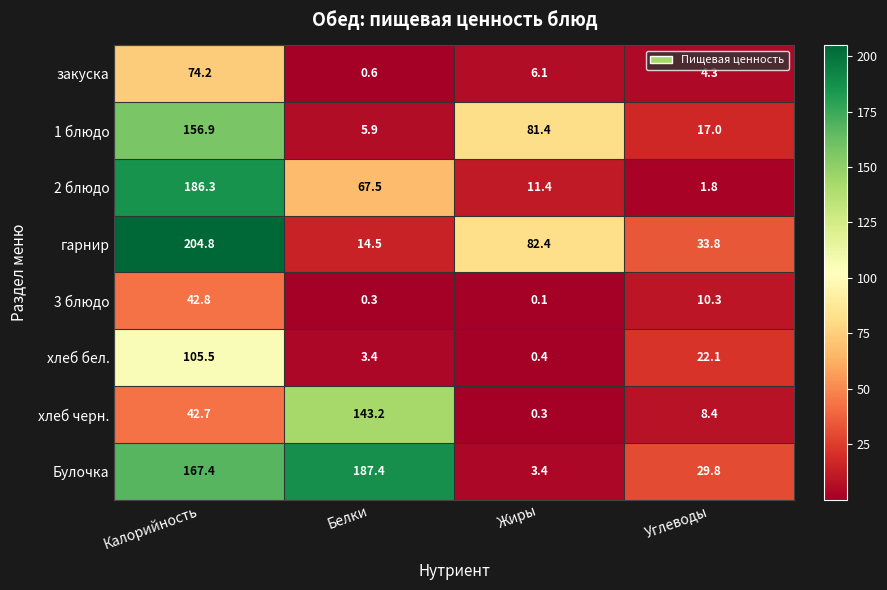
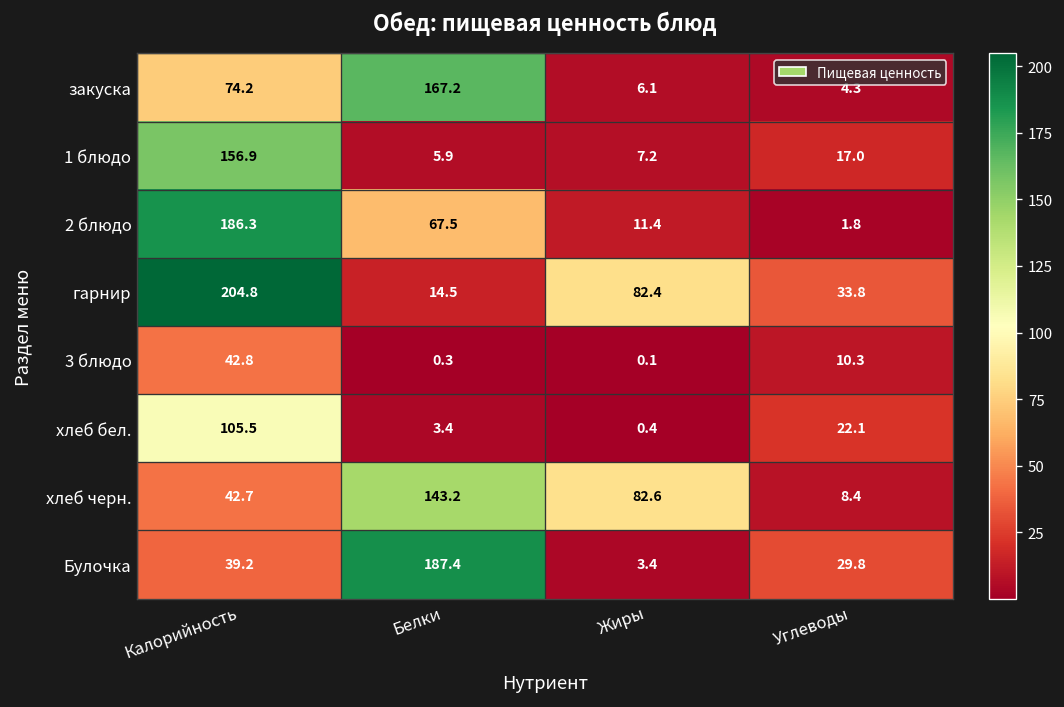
закуска, Белки: 0.6 -> 167.2
1 блюдо, Жиры: 81.4 -> 7.2
хлеб черн., Жиры: 0.3 -> 82.6
Булочка, Калорийность: 167.4 -> 39.2
